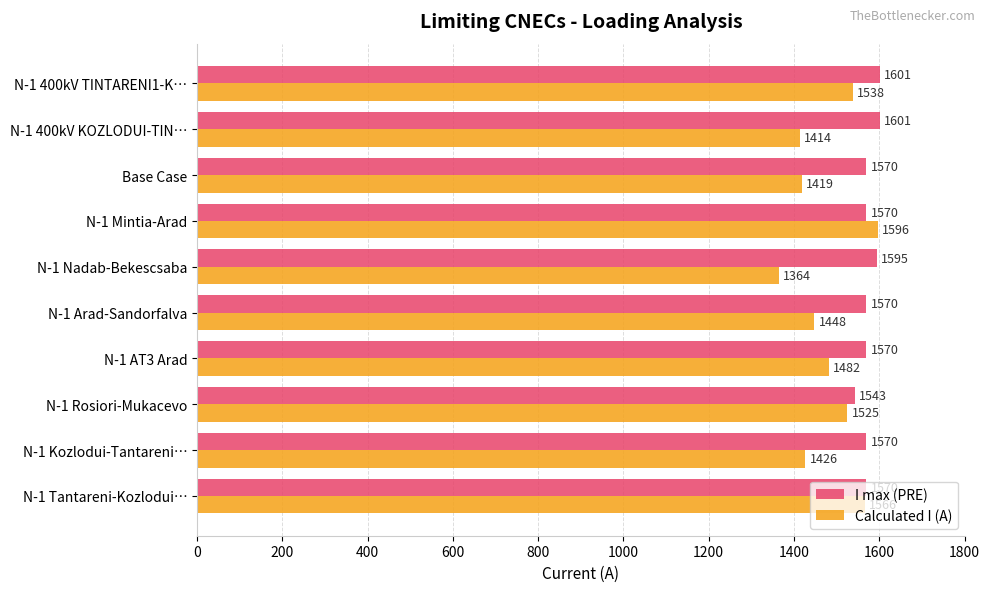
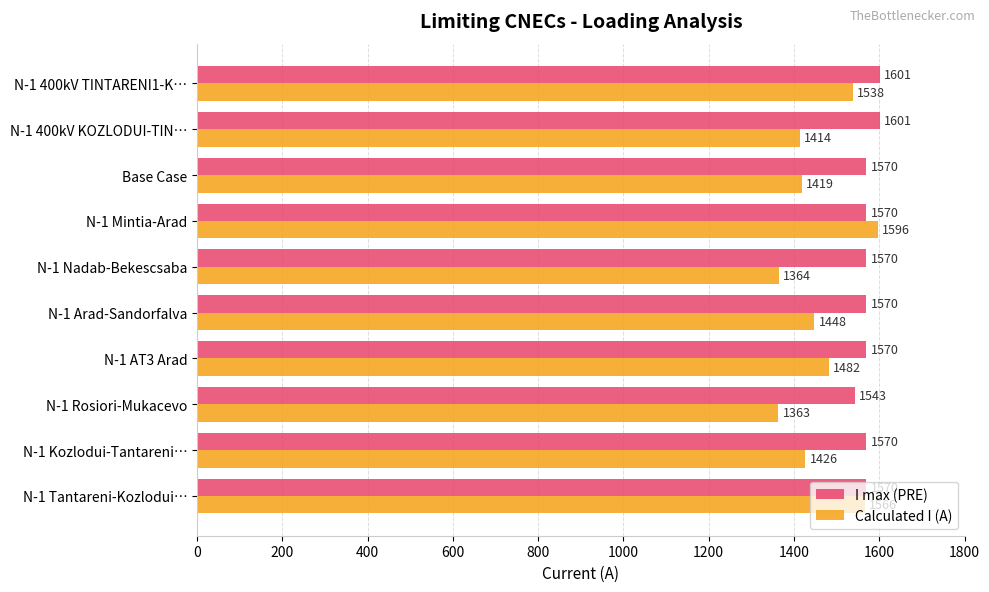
I max (PRE), N-1 Nadab-Bekescsaba: 1595 -> 1570
Calculated I (A), N-1 Rosiori-Mukacevo: 1525 -> 1363
